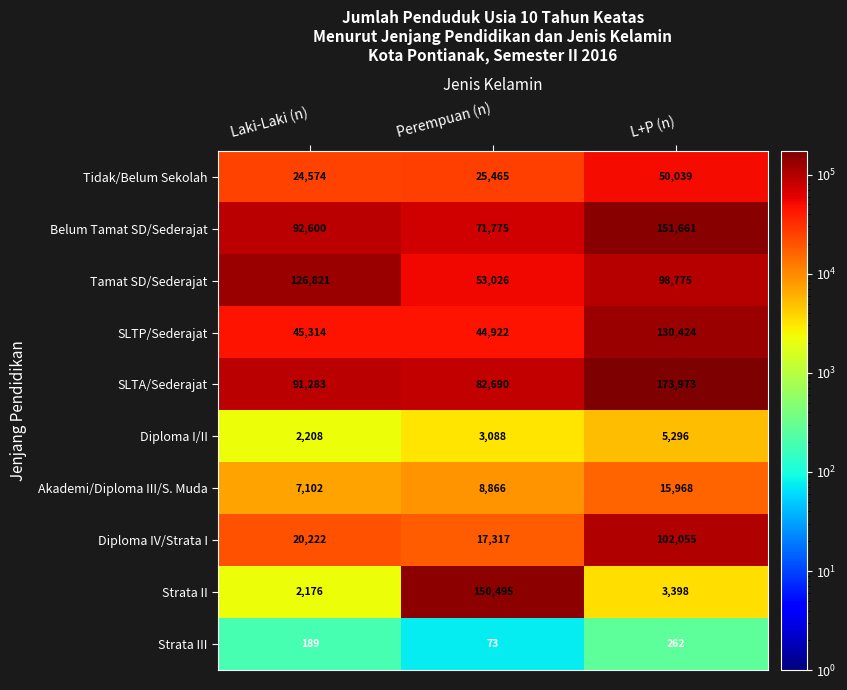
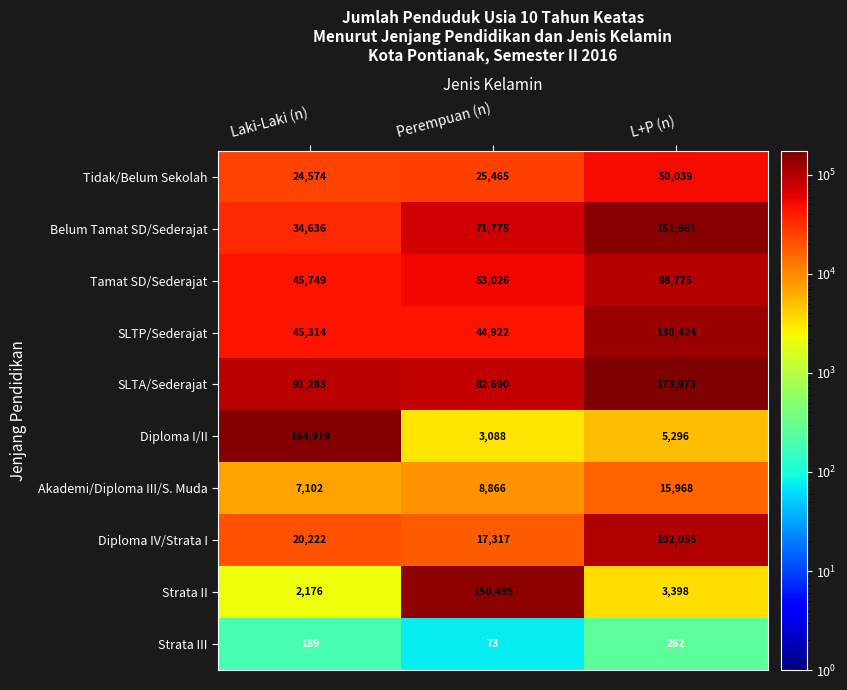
Belum Tamat SD/Sederajat, Laki-Laki (n): 92,600 -> 34,636
Tamat SD/Sederajat, Laki-Laki (n): 126,821 -> 45,749
Diploma I/II, Laki-Laki (n): 2,208 -> 164,919
